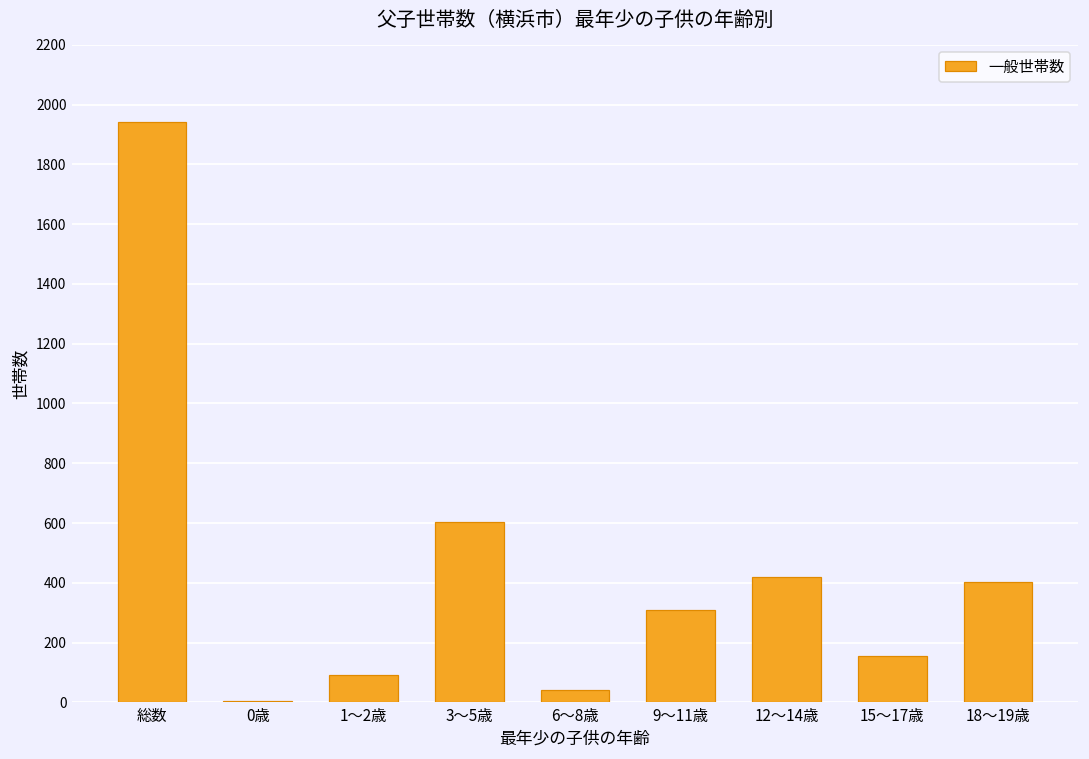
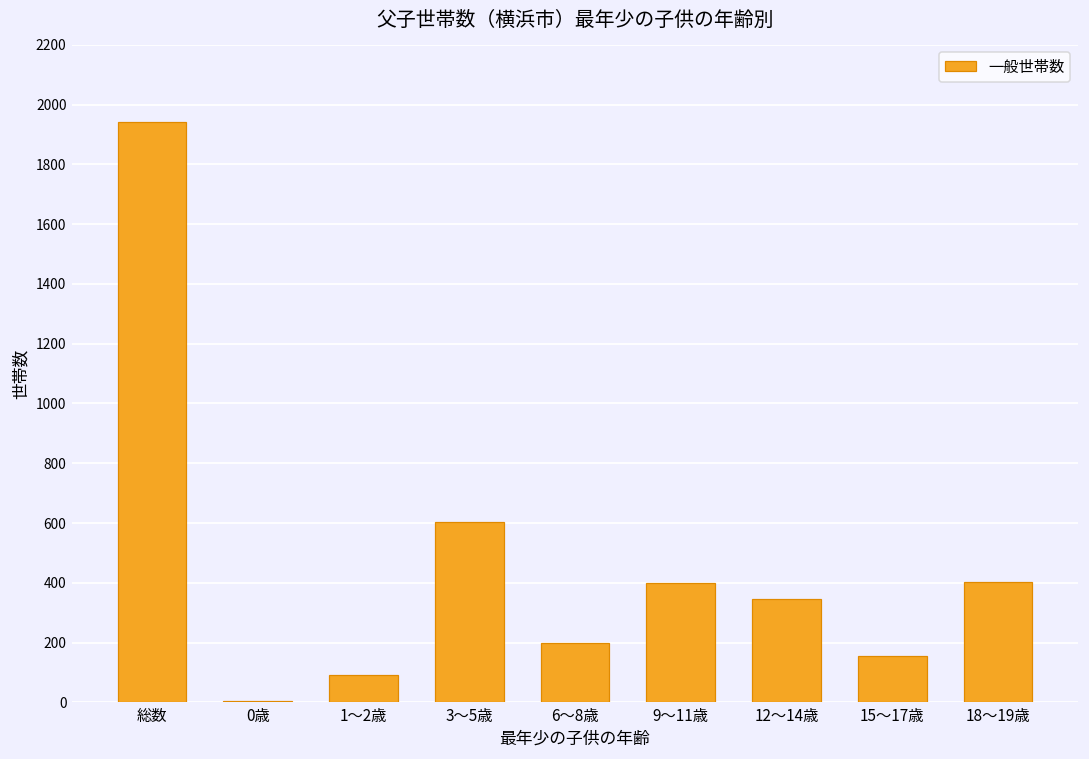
6～8歳: 40 -> 200
9～11歳: 310 -> 400
12～14歳: 420 -> 350
